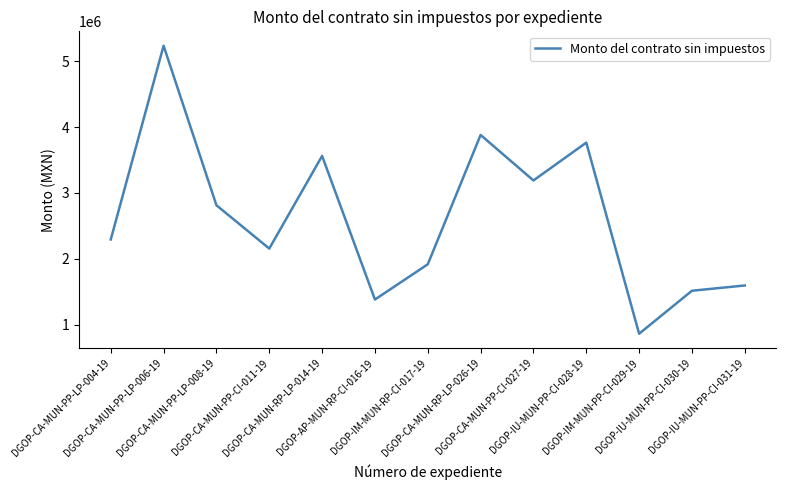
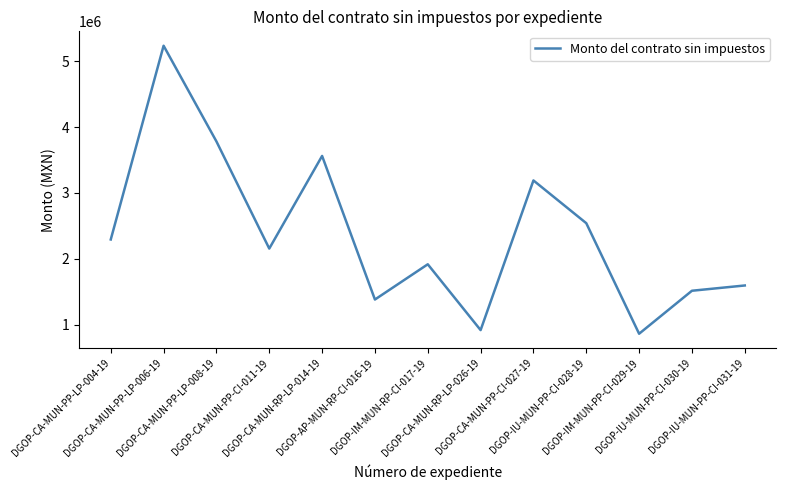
DGOP-CA-MUN-PP-LP-008-19: 2800000 -> 3800000
DGOP-CA-MUN-RP-LP-026-19: 3900000 -> 900000
DGOP-IU-MUN-PP-CI-028-19: 3800000 -> 2500000
